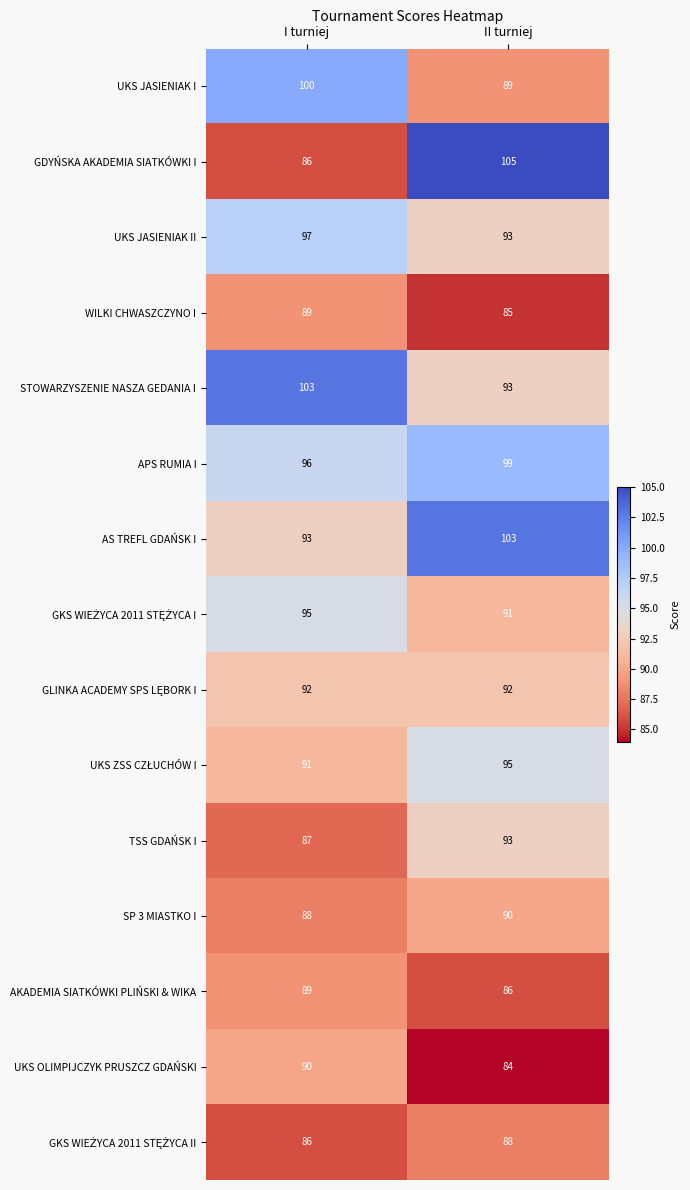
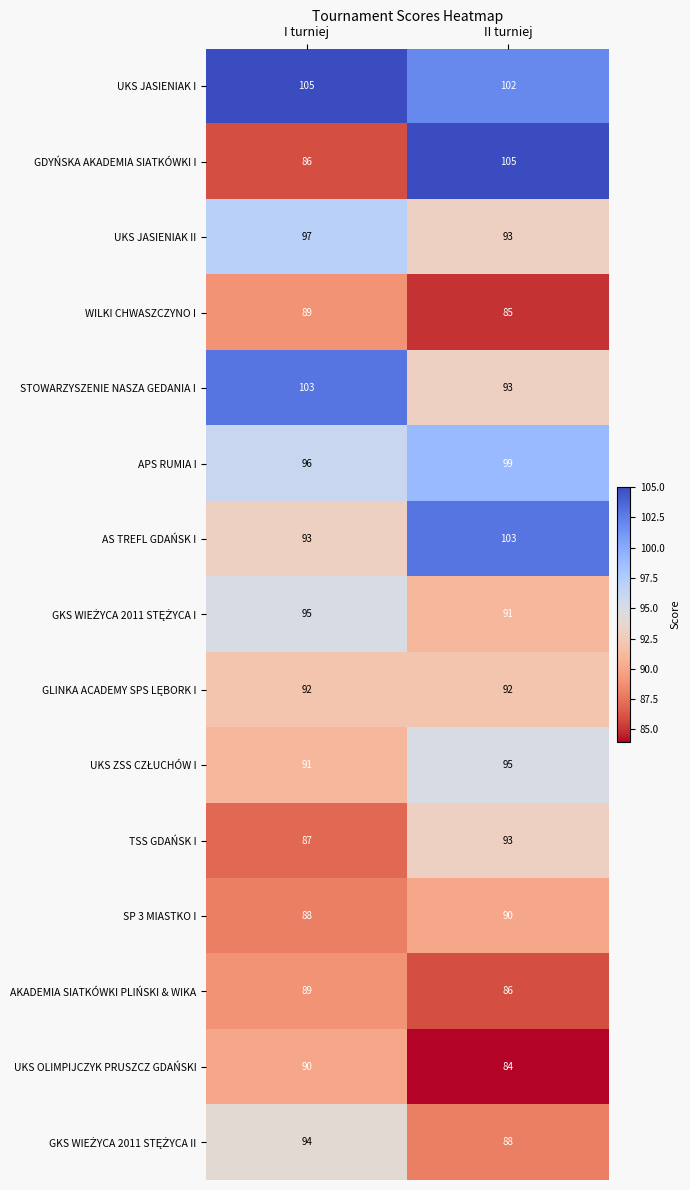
UKS JASIENIAK I, I turniej: 100 -> 105
UKS JASIENIAK I, II turniej: 89 -> 102
GKS WIEŻYCA 2011 STĘŻYCA II, I turniej: 86 -> 94
